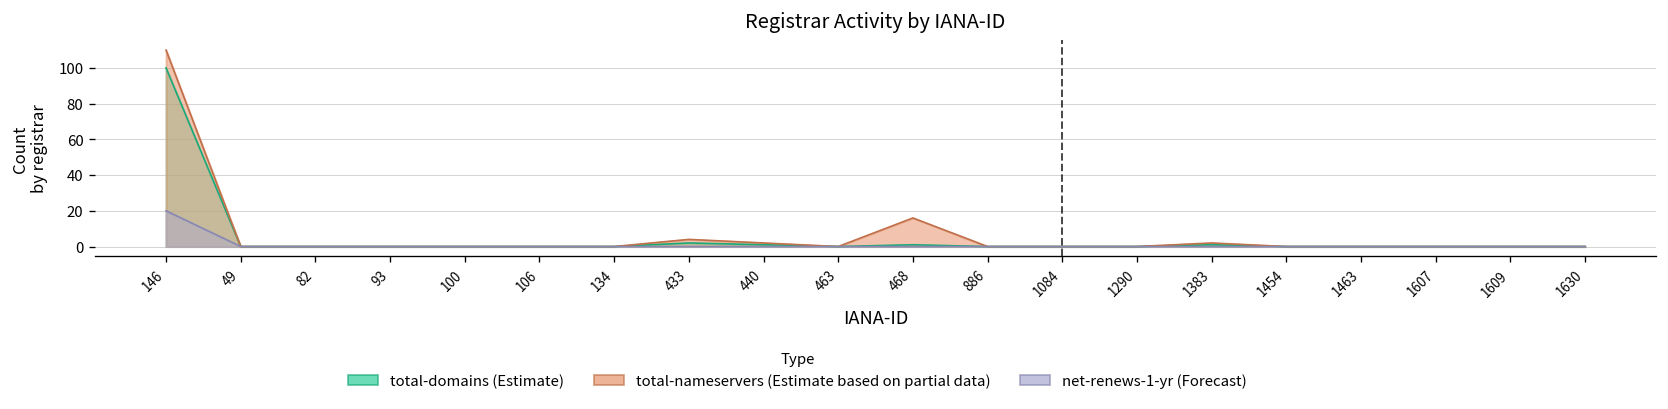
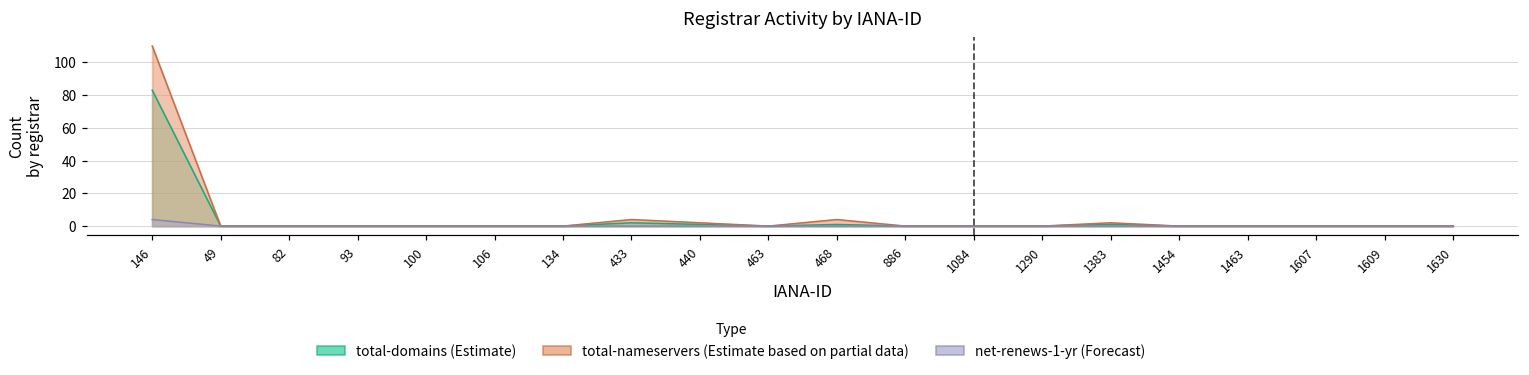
total-domains (Estimate), 146: 100 -> 83
net-renews-1-yr (Forecast), 146: 20 -> 4
total-nameservers (Estimate based on partial data), 468: 16 -> 4
